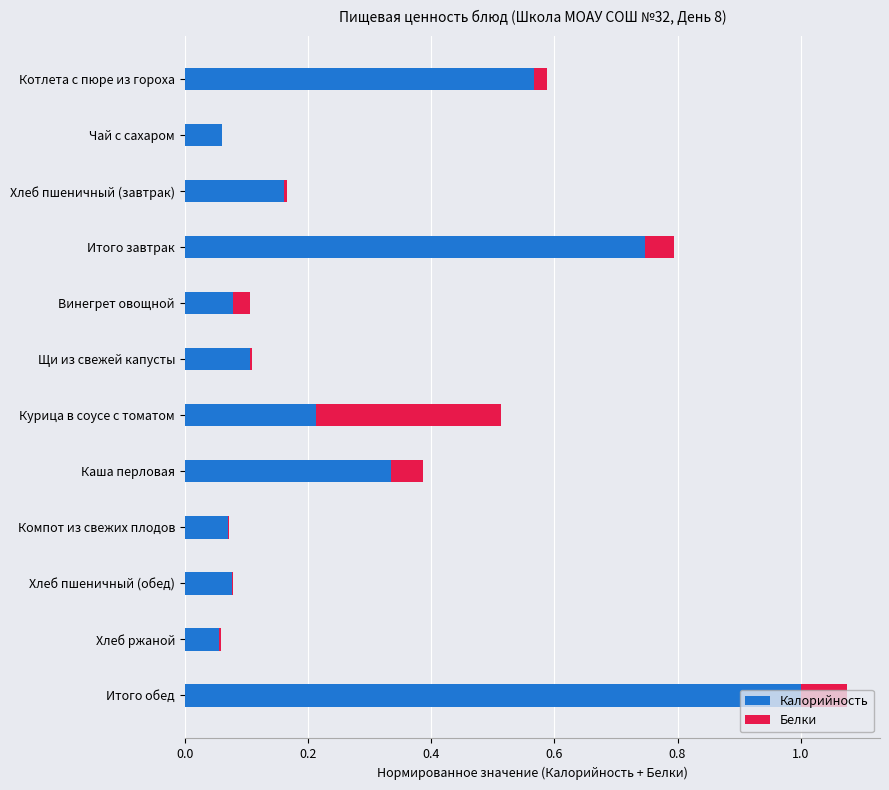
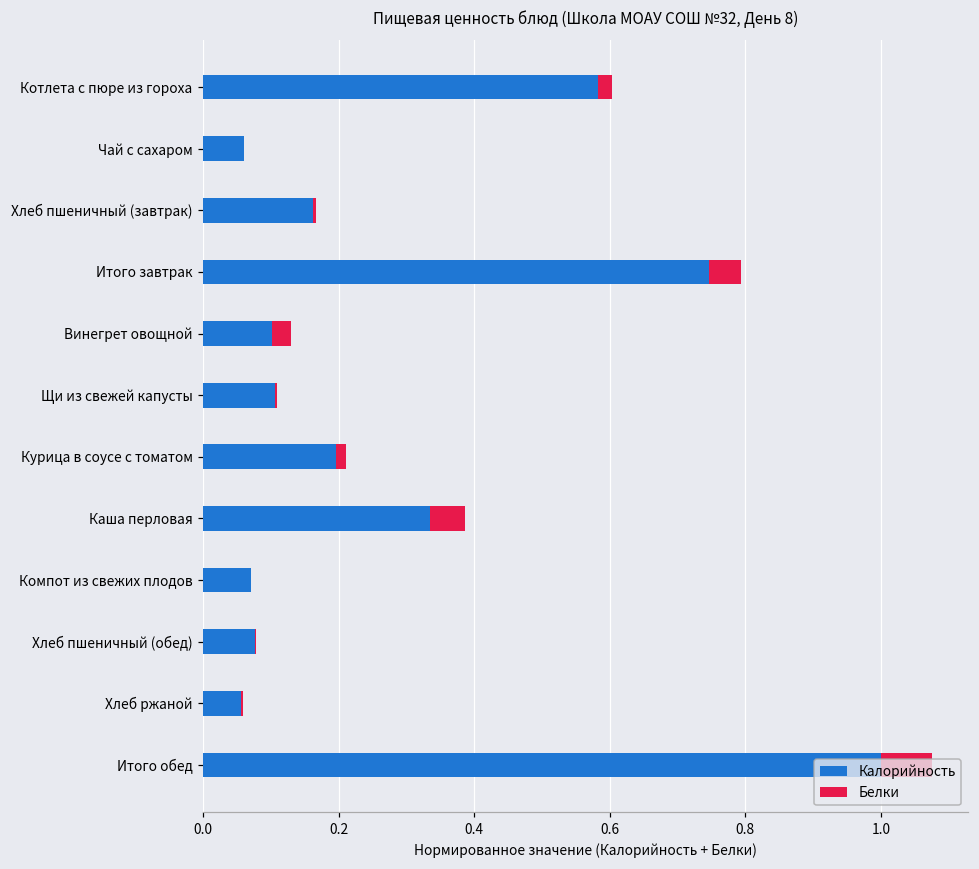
Калорийность, Котлета с пюре из гороха: 0.57 -> 0.58
Калорийность, Винегрет овощной: 0.08 -> 0.10
Калорийность, Курица в соусе с томатом: 0.21 -> 0.20
Белки, Курица в соусе с томатом: 0.30 -> 0.02
